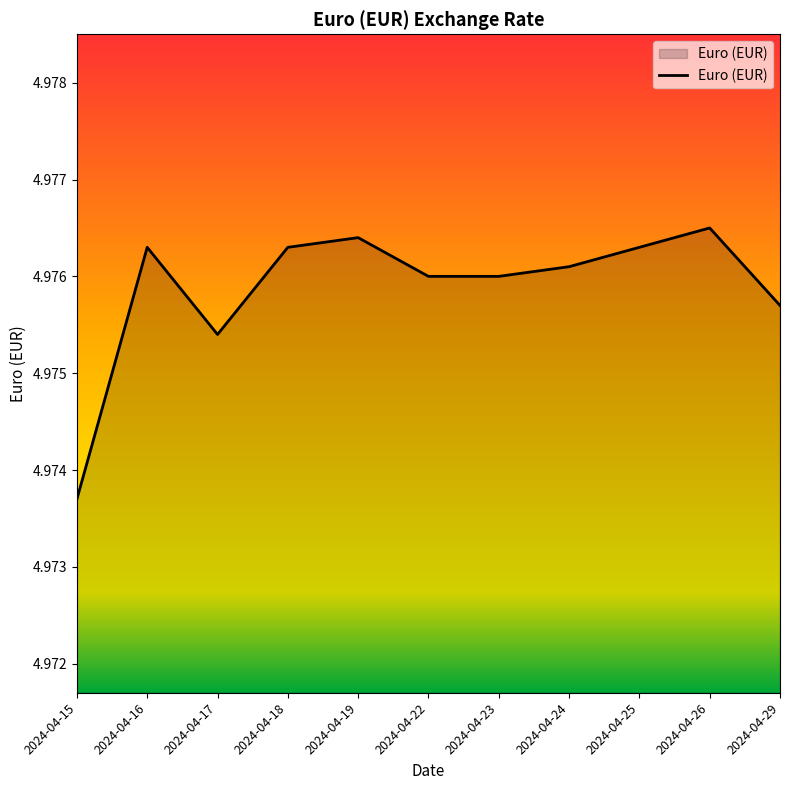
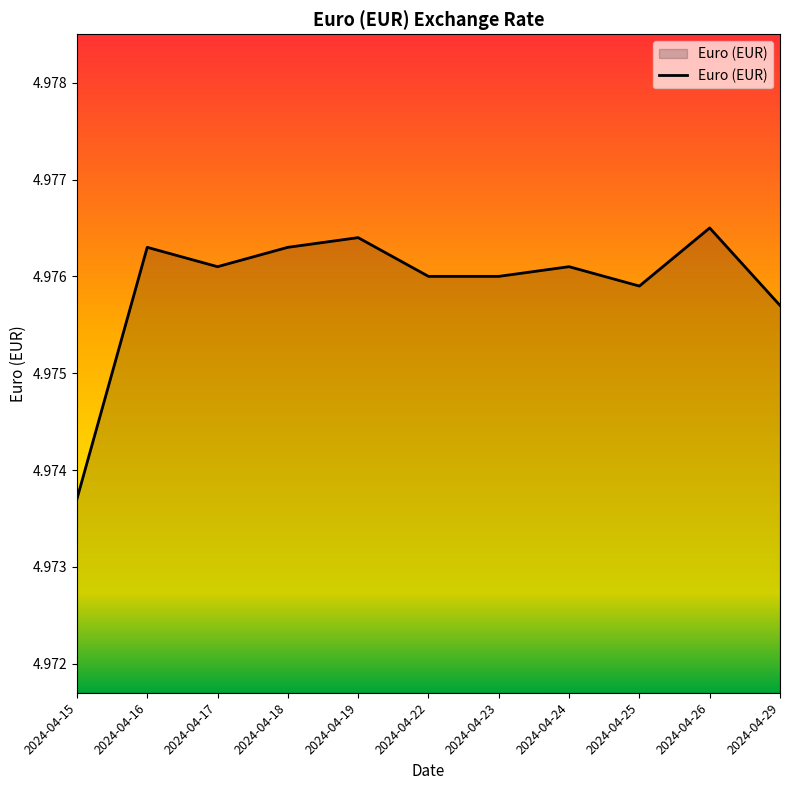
2024-04-17: 4.9754 -> 4.9761
2024-04-25: 4.9763 -> 4.9759
